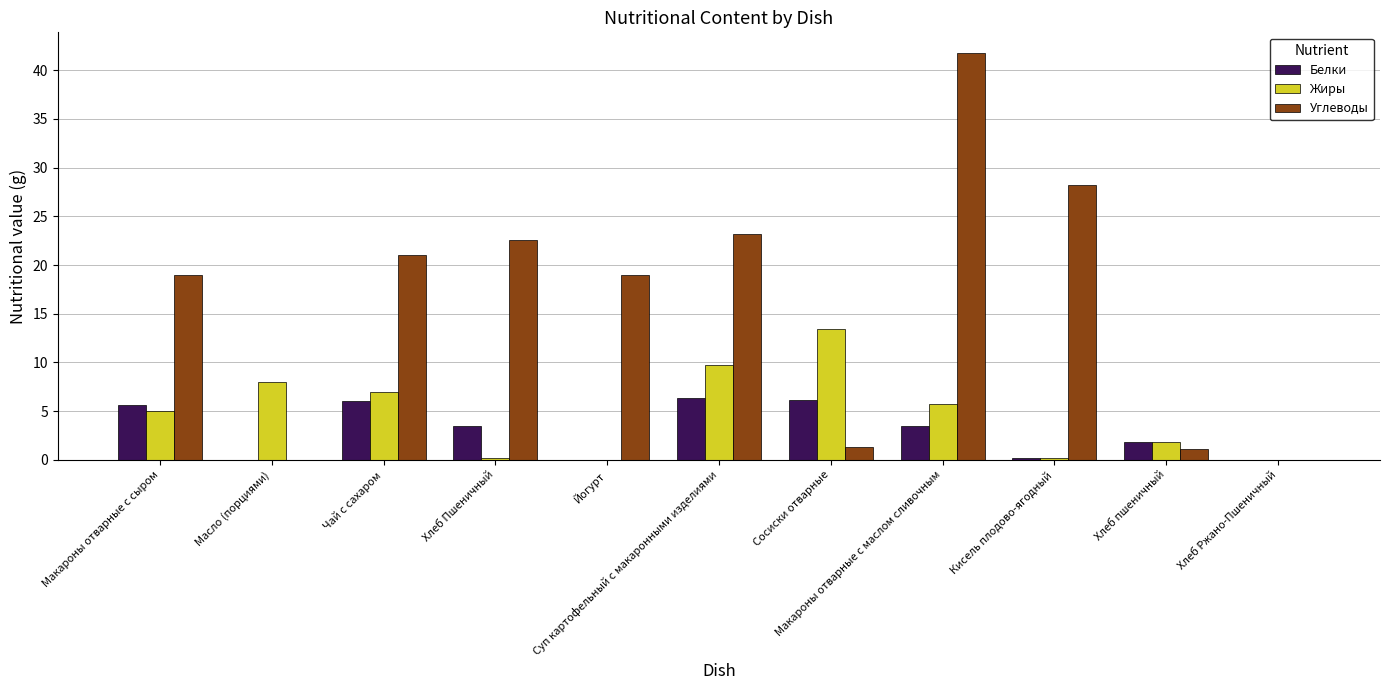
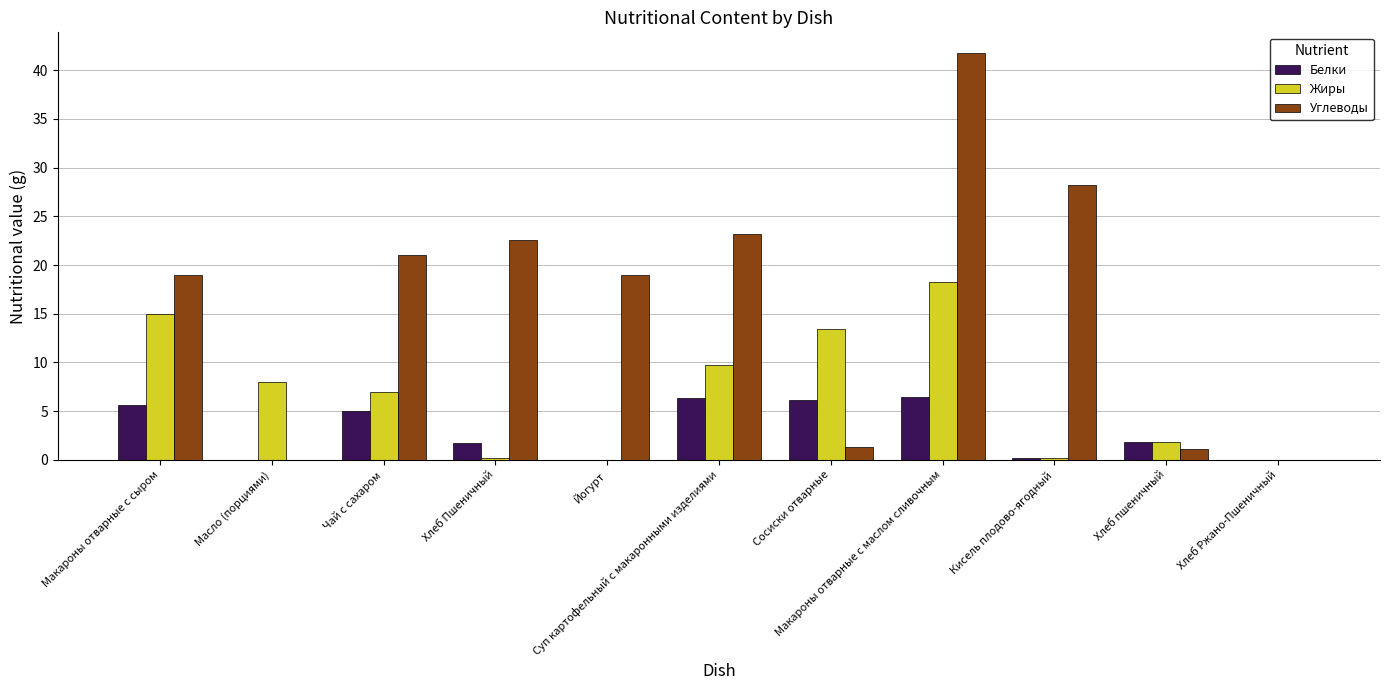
Жиры, Макароны отварные с сыром: 5 -> 15
Белки, Чай с сахаром: 6 -> 5
Белки, Хлеб Пшеничный: 3 -> 2
Белки, Макароны отварные с маслом сливочным: 4 -> 7
Жиры, Макароны отварные с маслом сливочным: 6 -> 18
